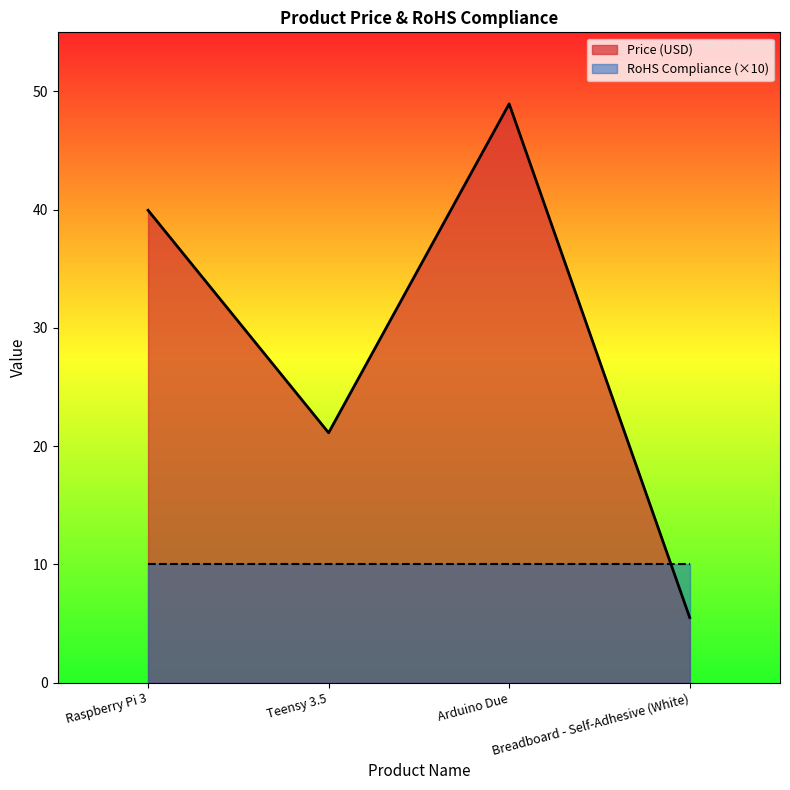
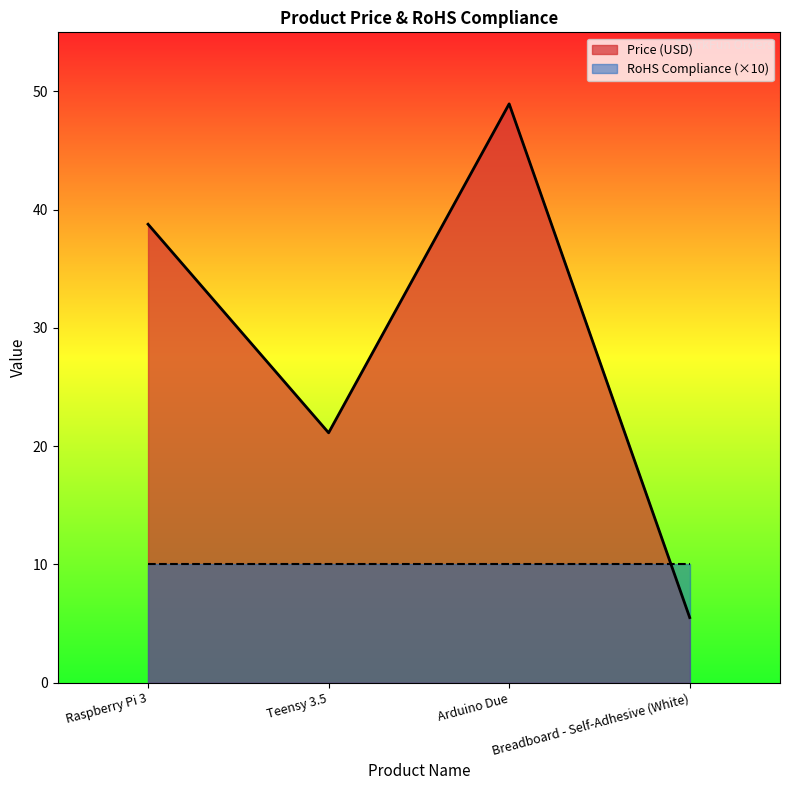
Price (USD), Raspberry Pi 3: 40.0 -> 38.8
